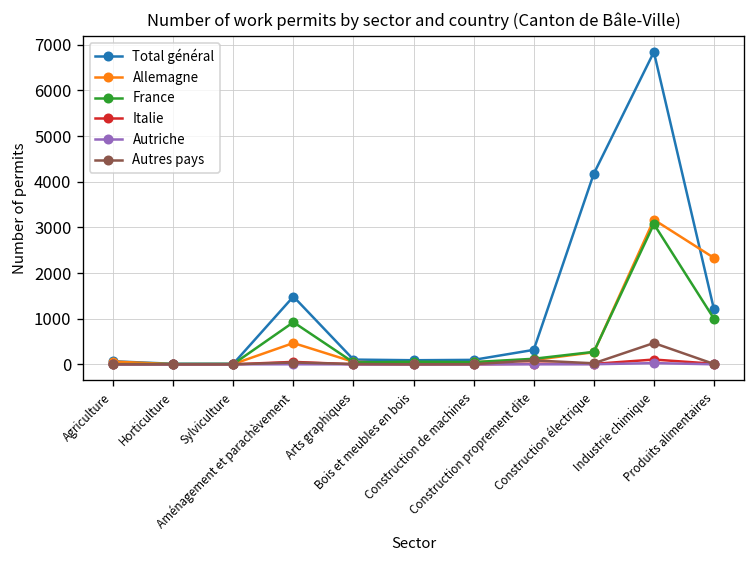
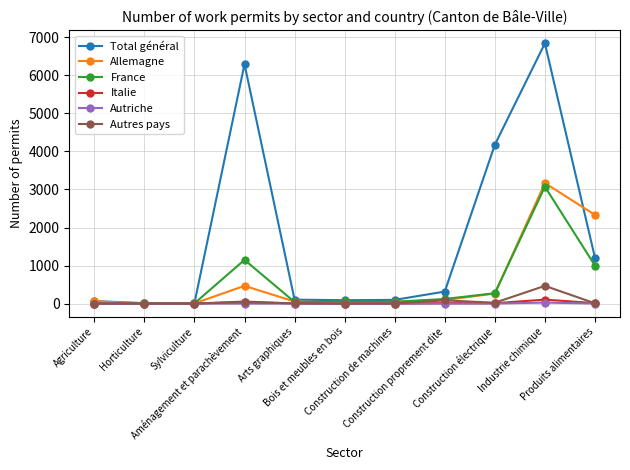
Total général, Aménagement et parachèvement: 1500 -> 6300
France, Aménagement et parachèvement: 900 -> 1200
